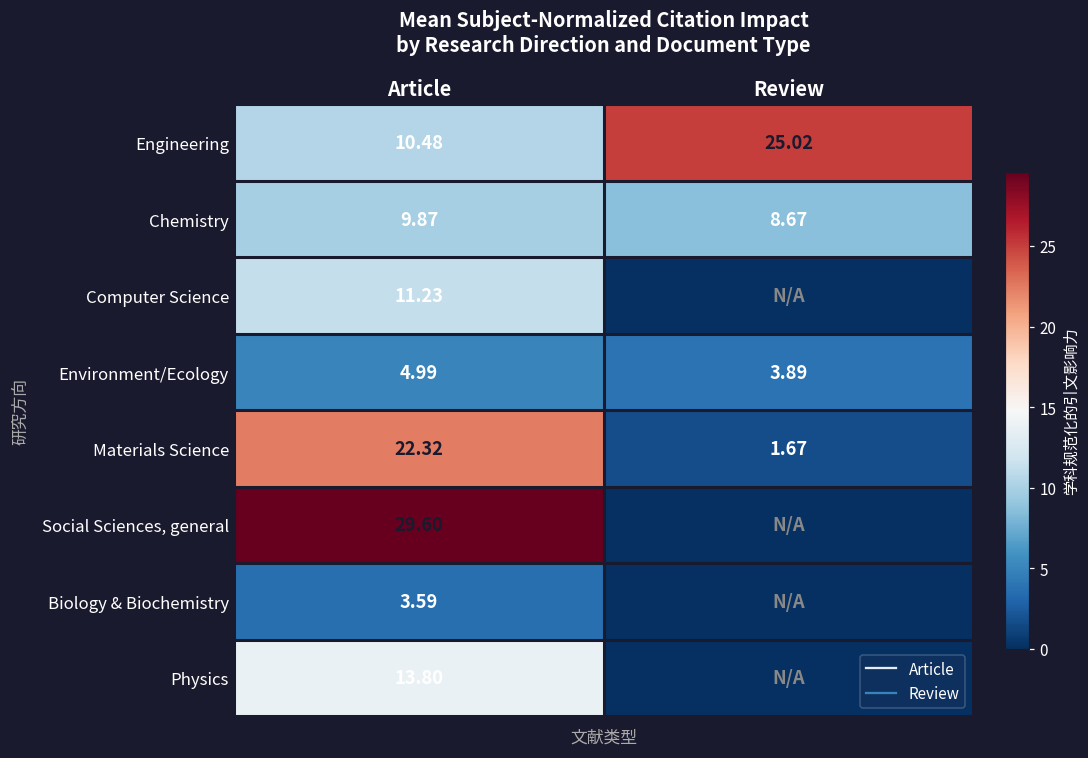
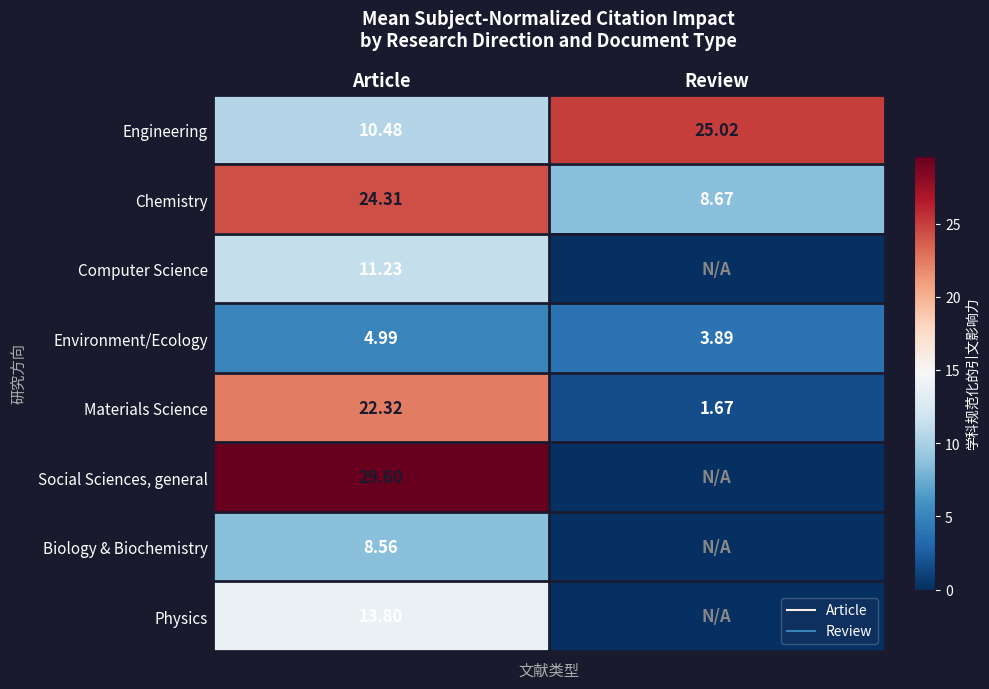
Chemistry, Article: 9.87 -> 24.31
Biology & Biochemistry, Article: 3.59 -> 8.56
